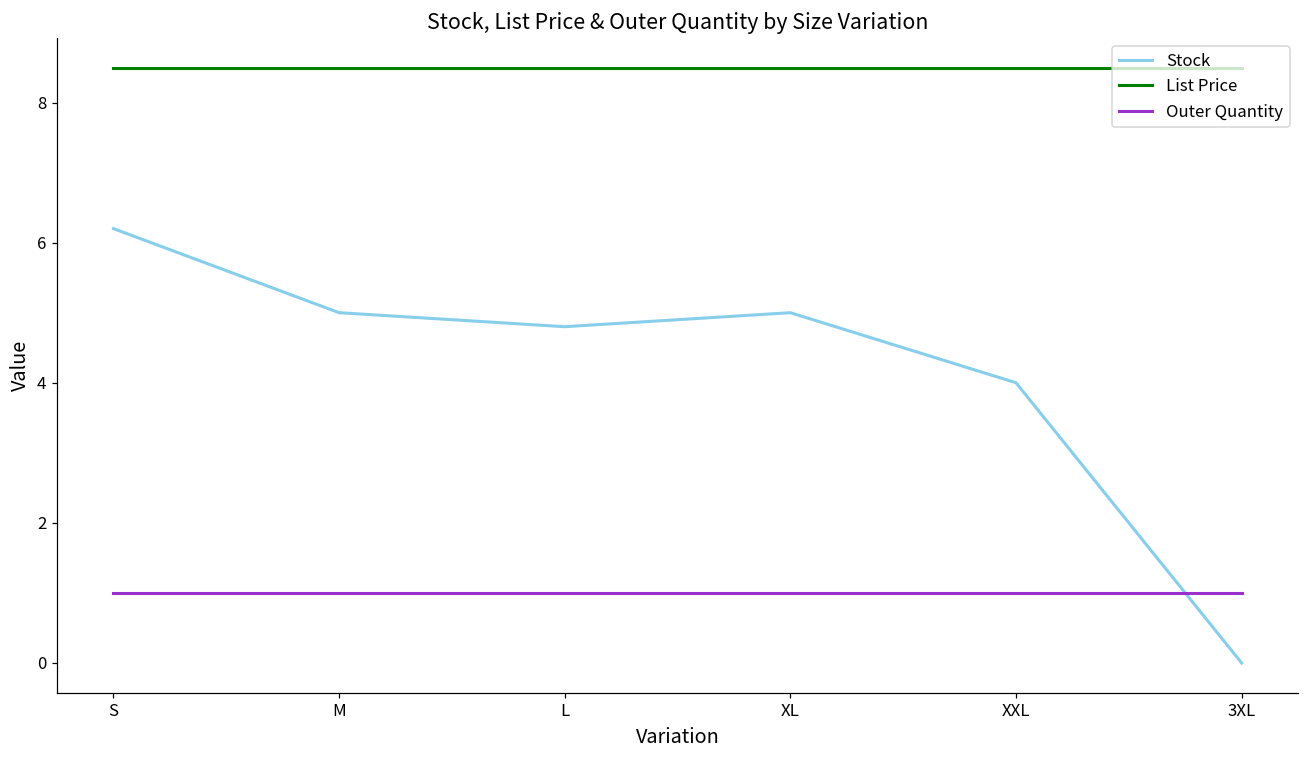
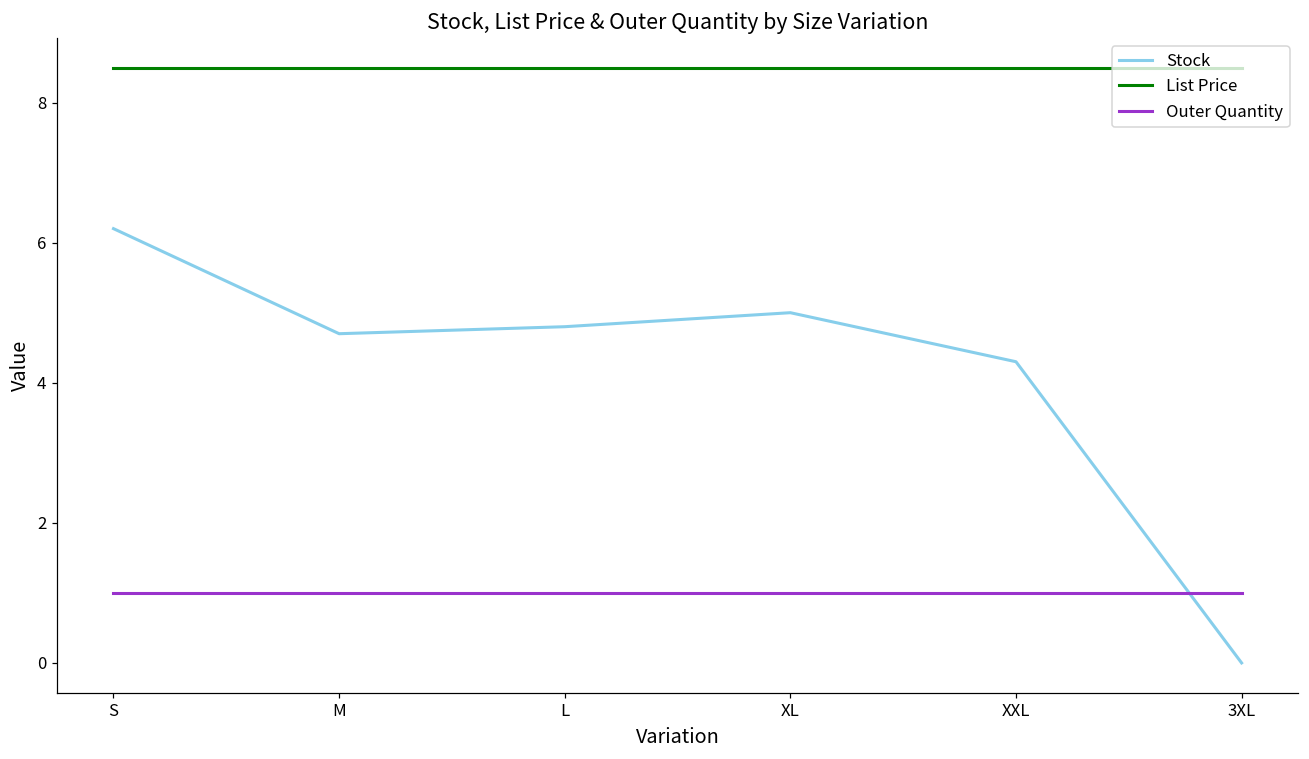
Stock, M: 5.0 -> 4.7
Stock, XXL: 4.0 -> 4.3
